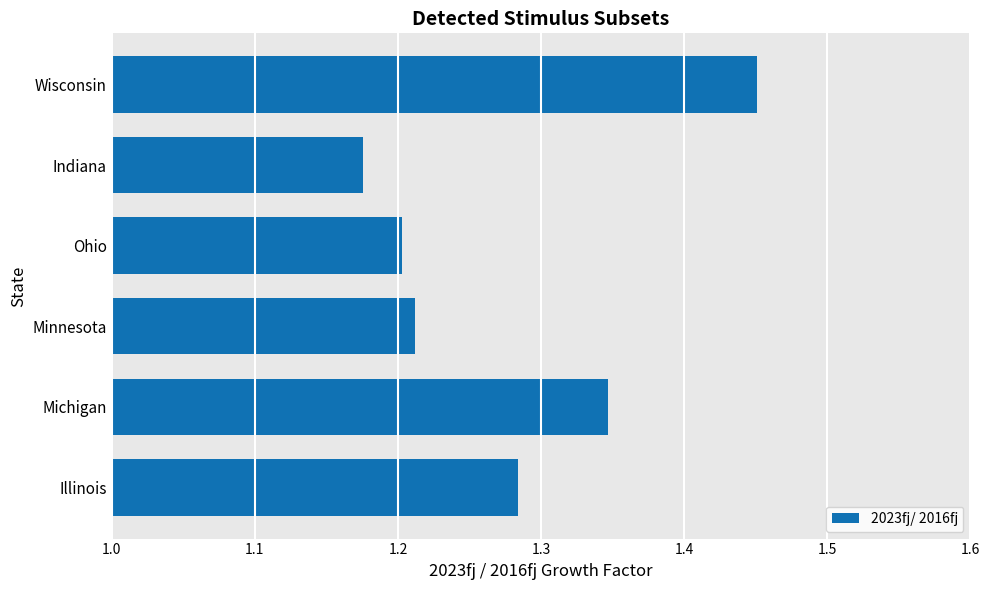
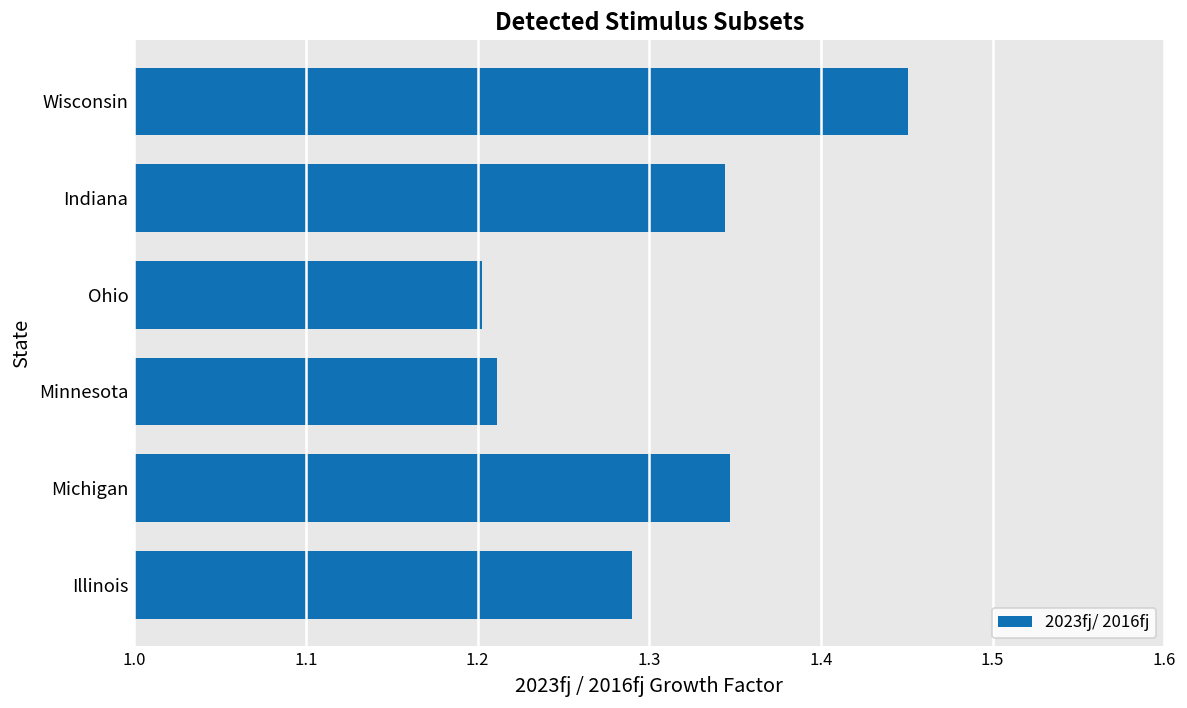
Indiana: 1.176 -> 1.344
Illinois: 1.284 -> 1.290
